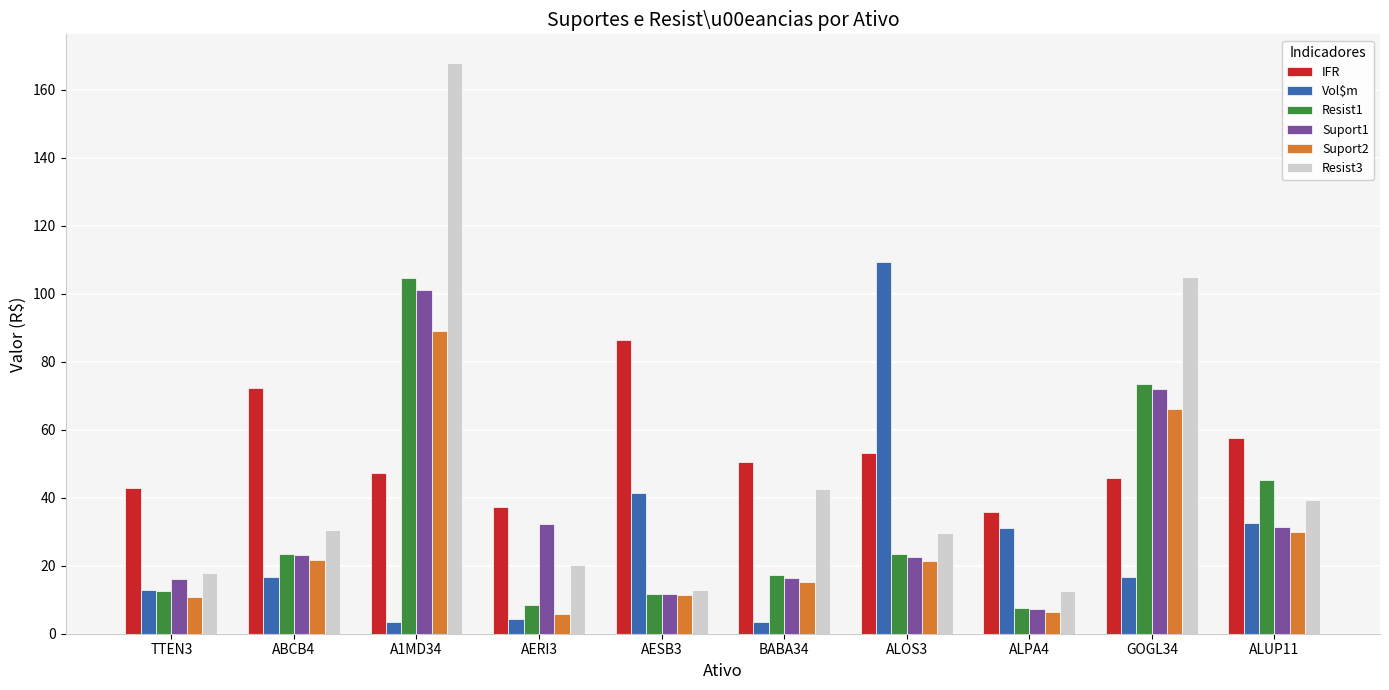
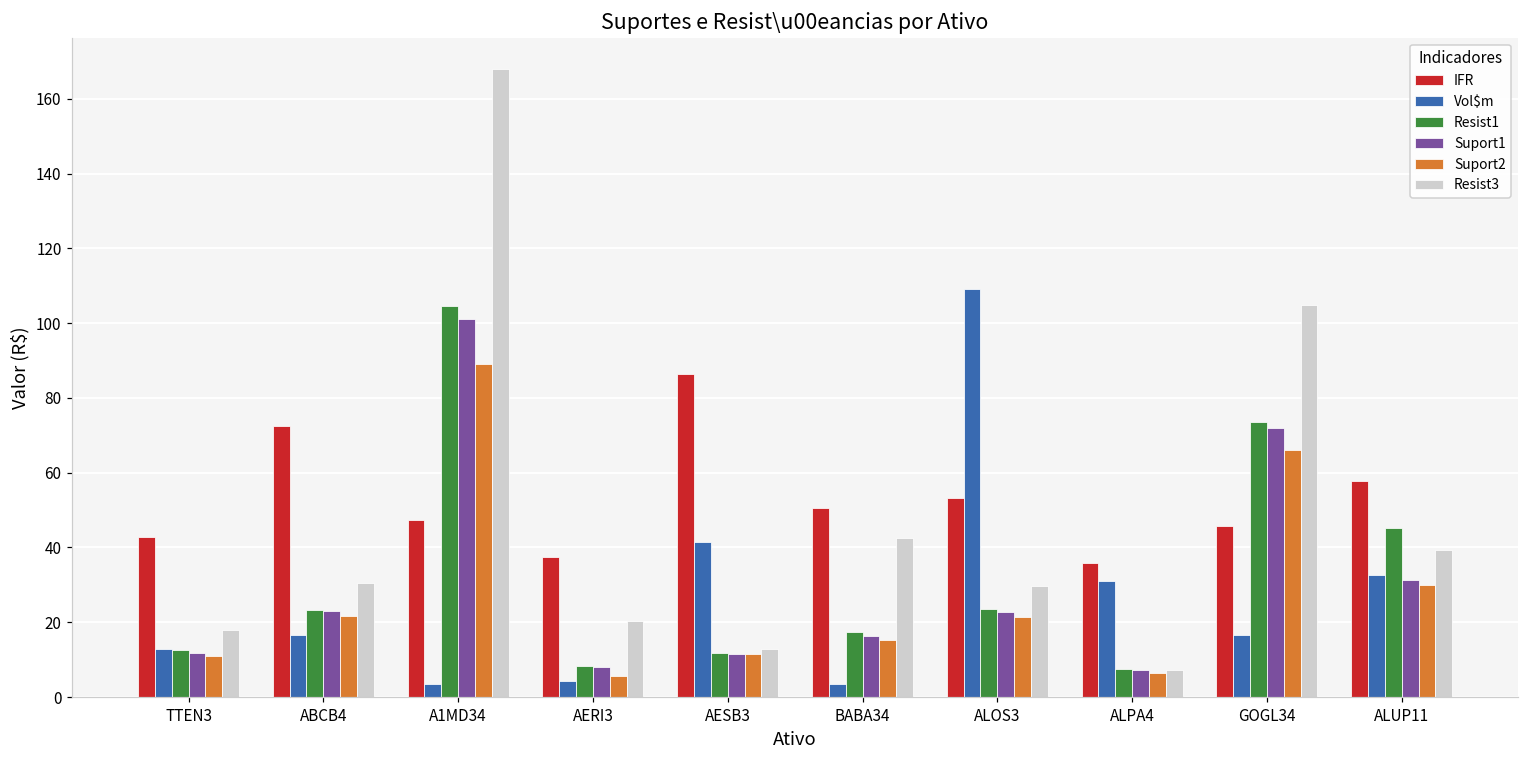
Suport1, TTEN3: 16 -> 12
Suport1, AERI3: 32 -> 8
Resist3, ALPA4: 13 -> 7
